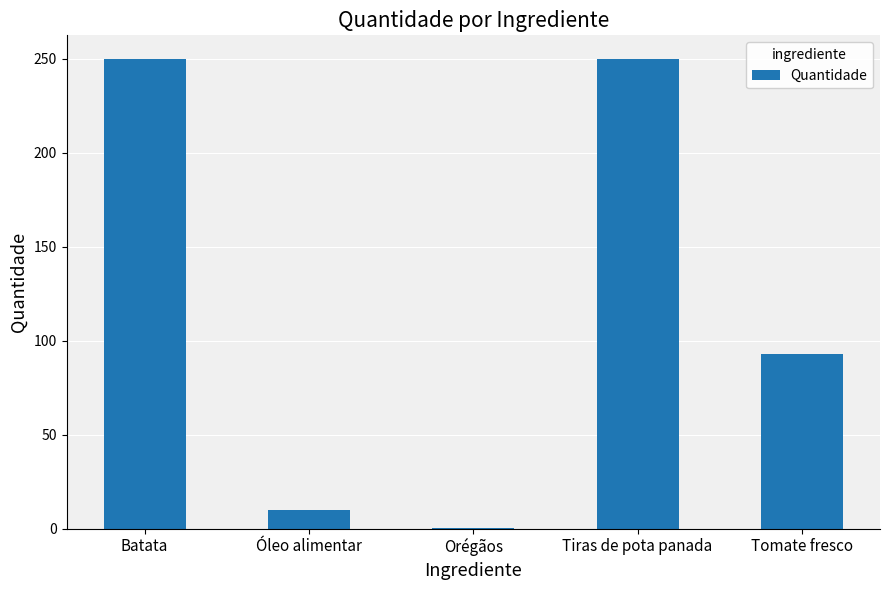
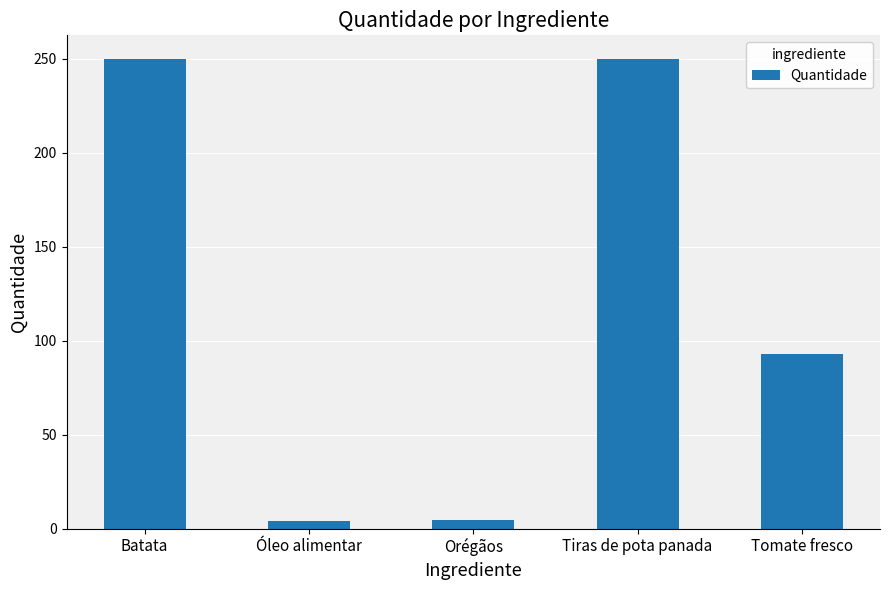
Óleo alimentar: 10 -> 4
Orégãos: 1 -> 5
